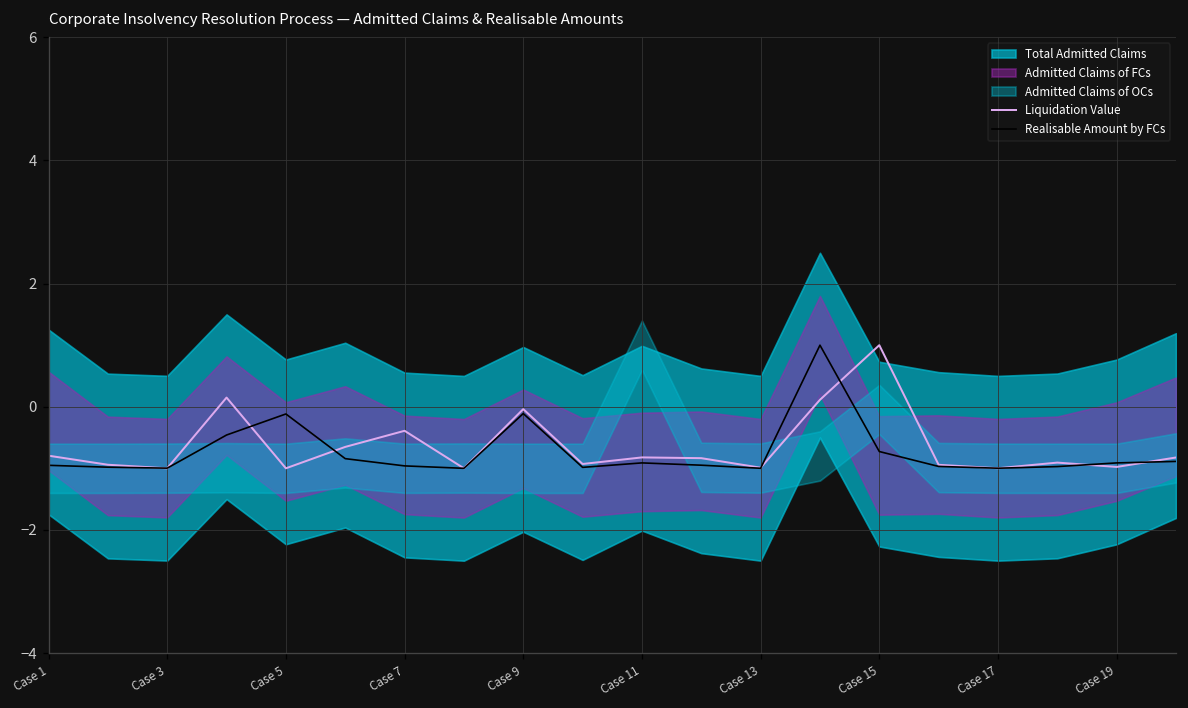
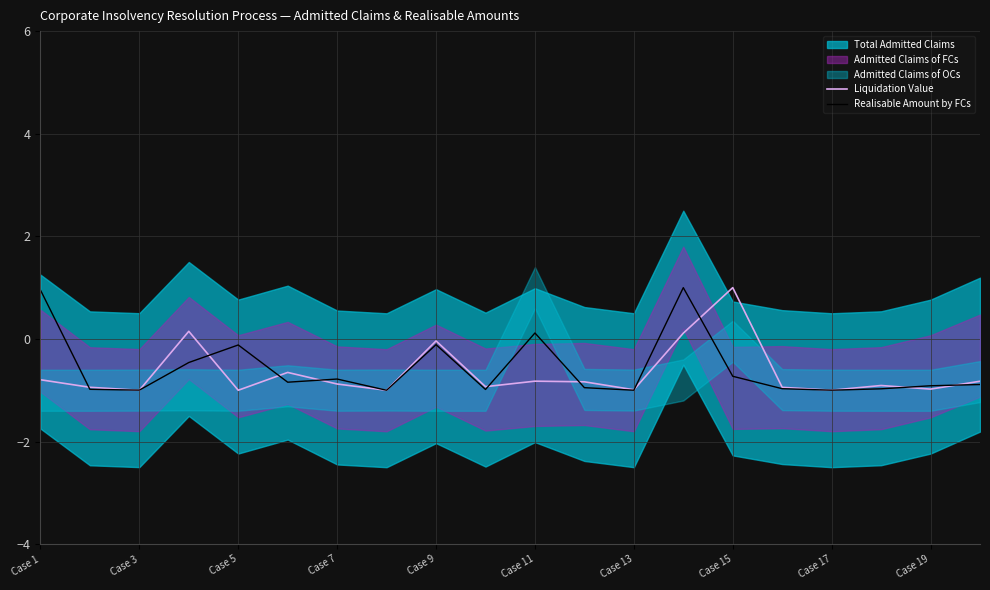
Realisable Amount by FCs, Case 1: -1.0 -> 1.0
Liquidation Value, Case 7: -0.4 -> -0.9
Realisable Amount by FCs, Case 7: -1.0 -> -0.8
Realisable Amount by FCs, Case 11: -0.9 -> 0.1
